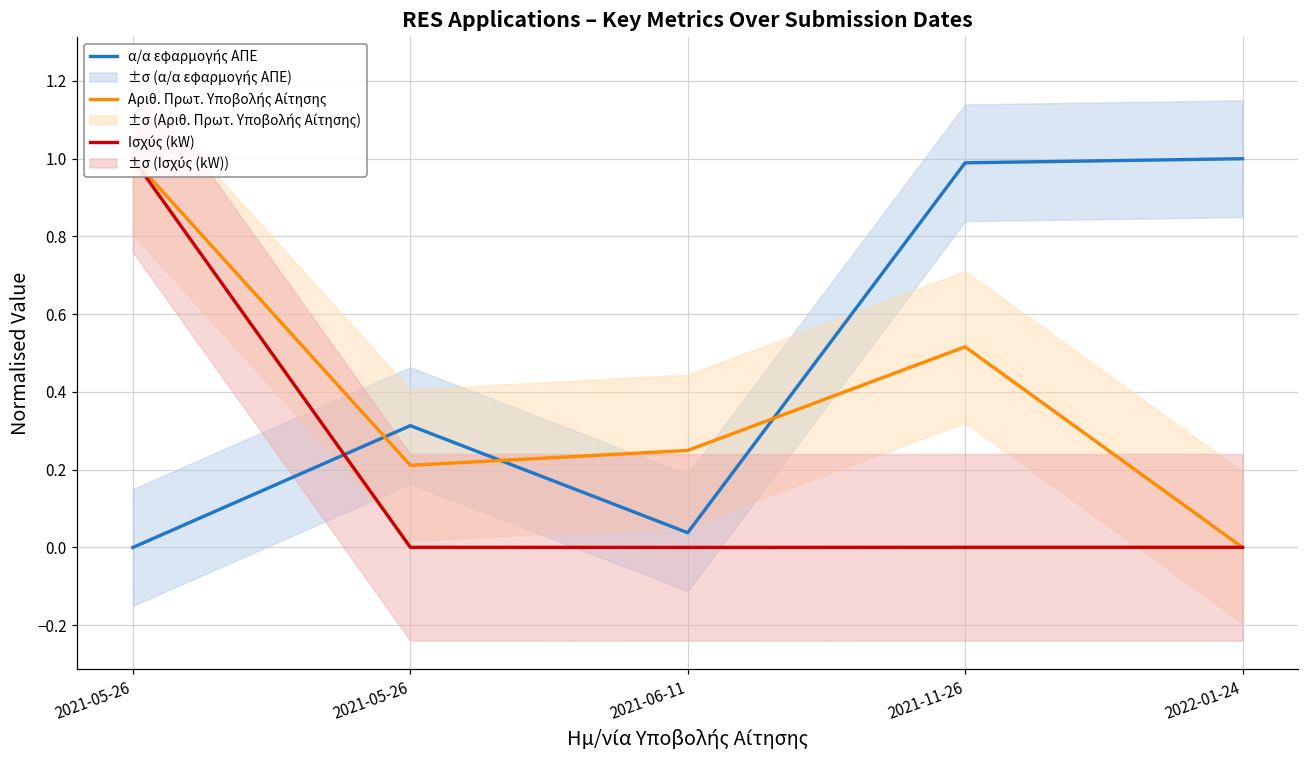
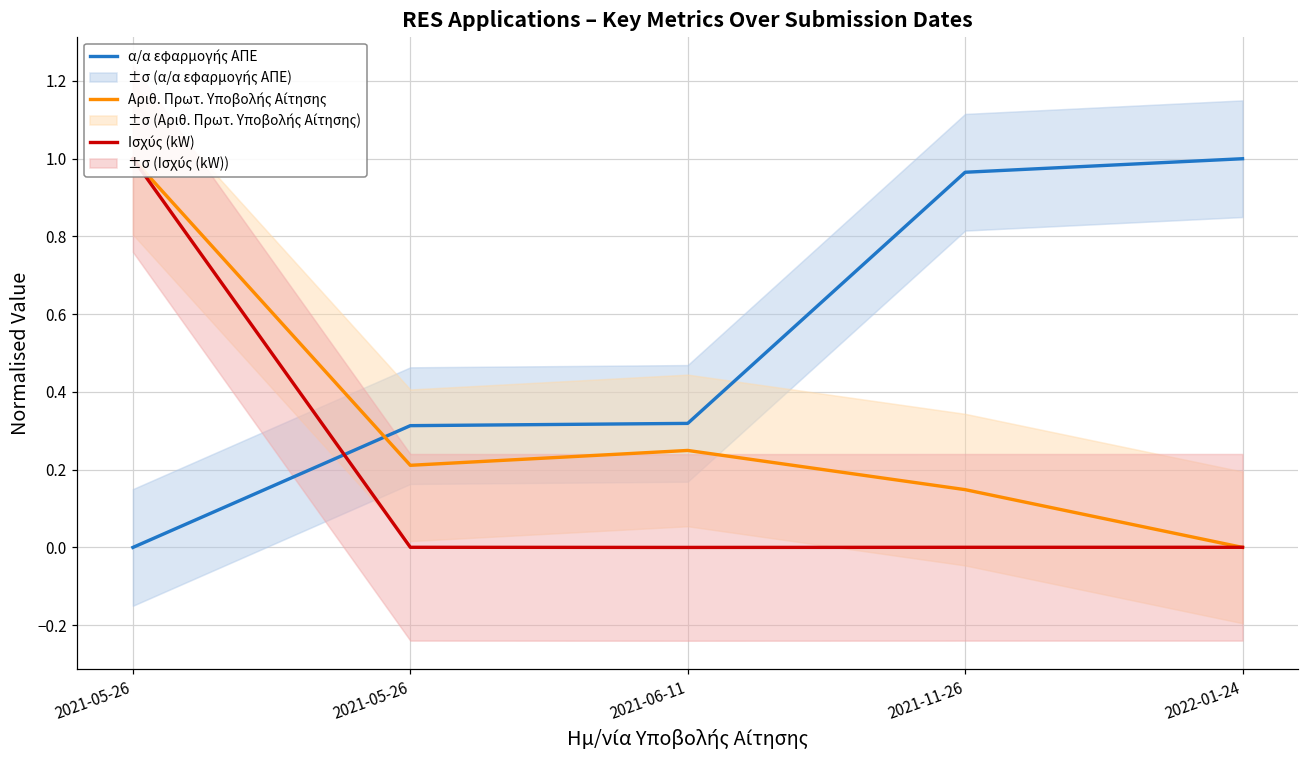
α/α εφαρμογής ΑΠΕ, 2021-06-11: 0.04 -> 0.32
α/α εφαρμογής ΑΠΕ, 2021-11-26: 0.99 -> 0.97
Αριθ. Πρωτ. Υποβολής Αίτησης, 2021-11-26: 0.52 -> 0.15
